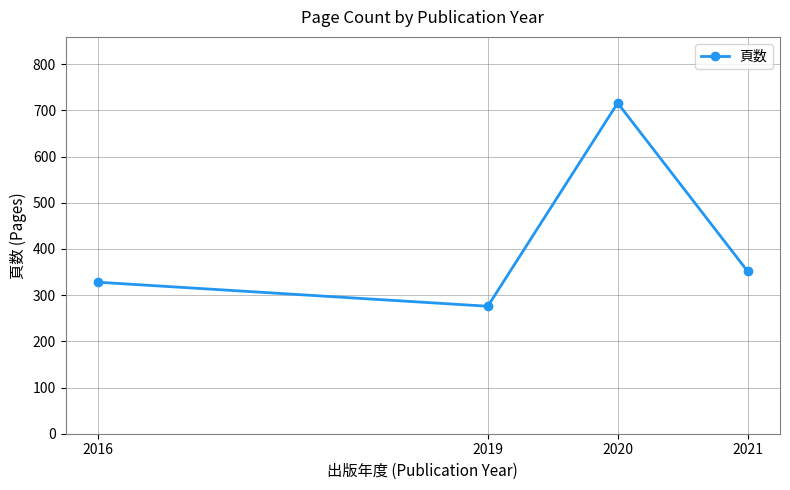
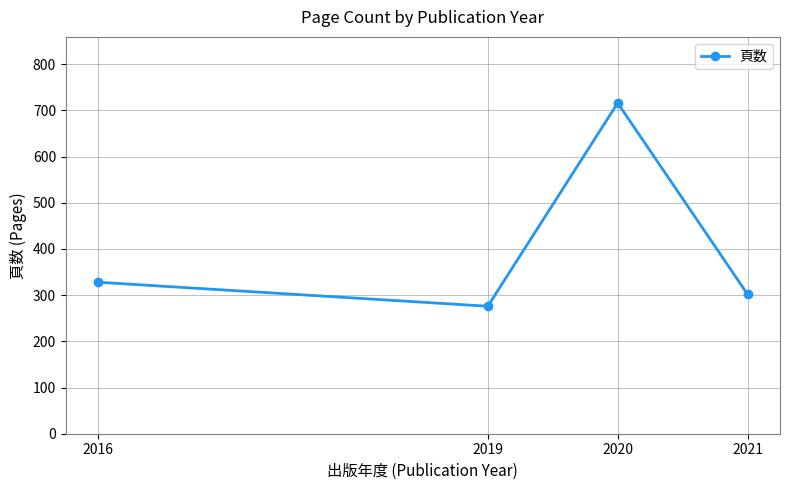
2021: 350 -> 300
